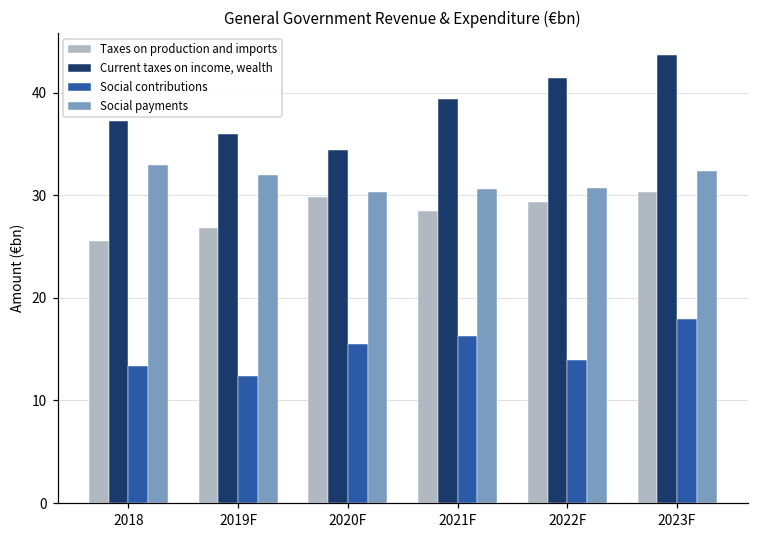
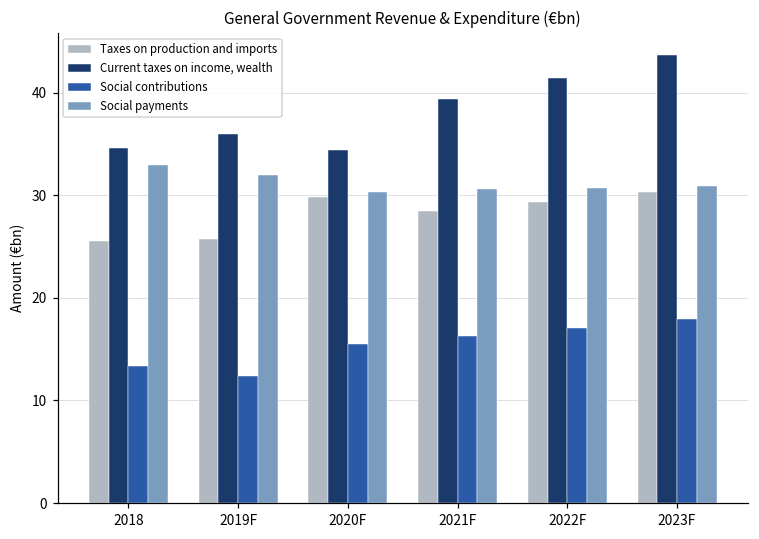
Current taxes on income, wealth, 2018: 37 -> 35
Taxes on production and imports, 2019F: 27 -> 26
Social contributions, 2022F: 14 -> 17
Social payments, 2023F: 32 -> 31
